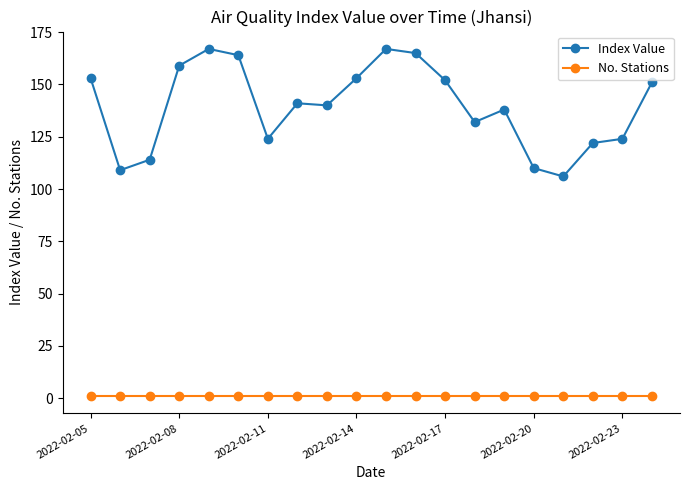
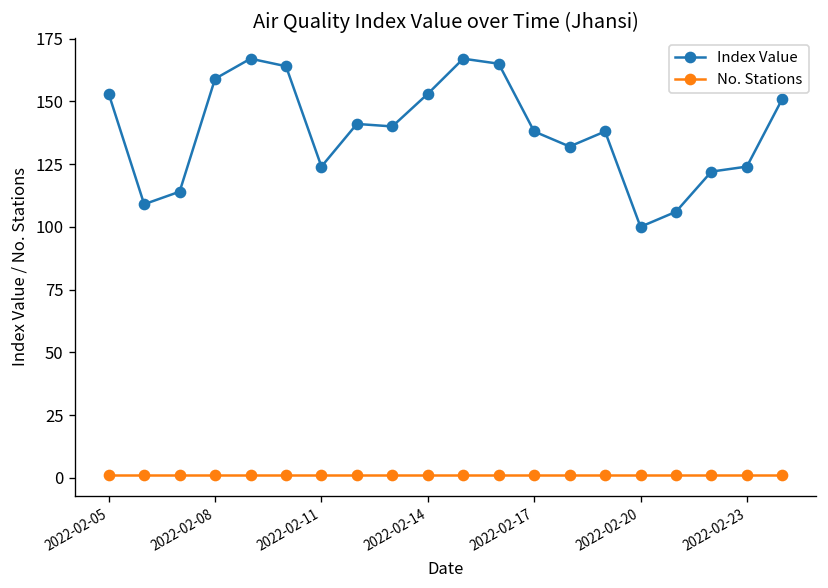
Index Value, 2022-02-17: 152 -> 138
Index Value, 2022-02-20: 110 -> 100
